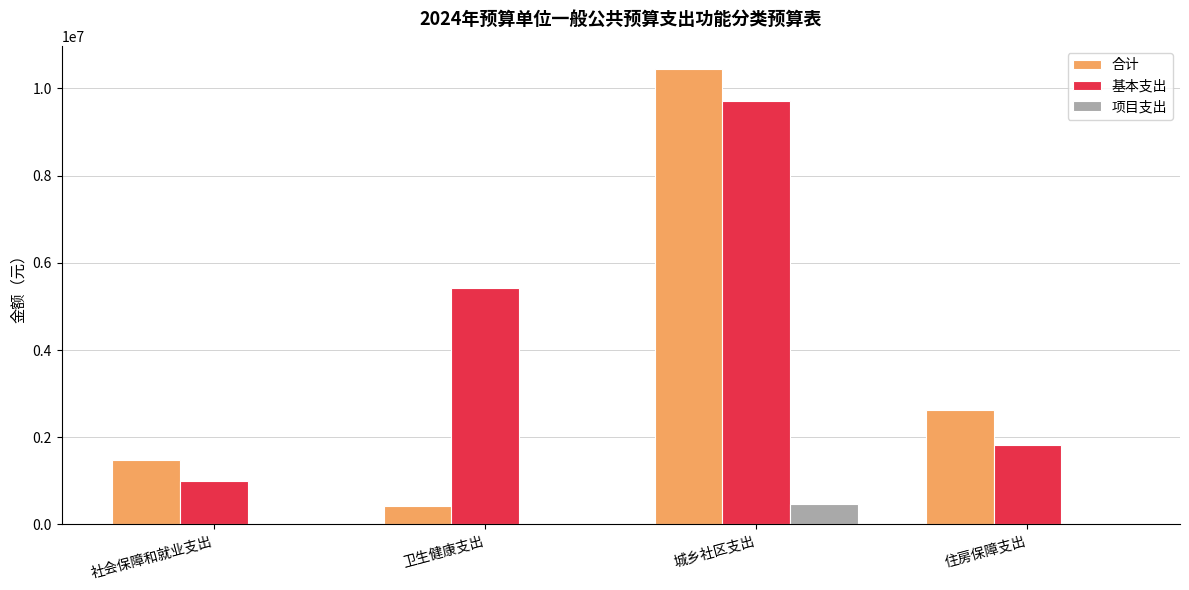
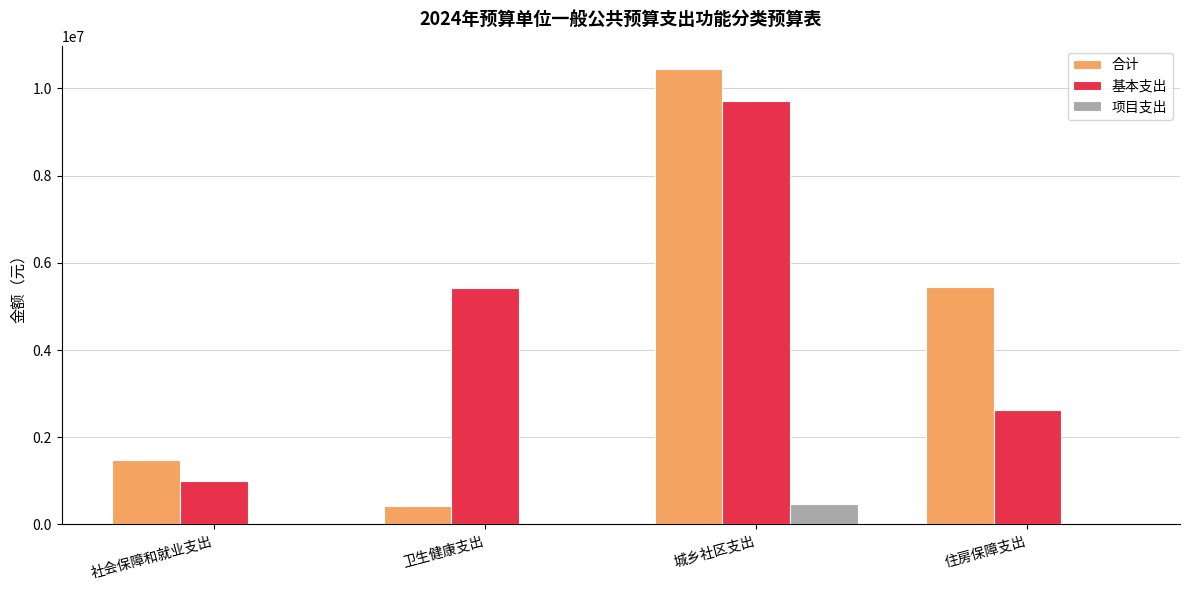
合计, 住房保障支出: 2600000 -> 5500000
基本支出, 住房保障支出: 1800000 -> 2600000
